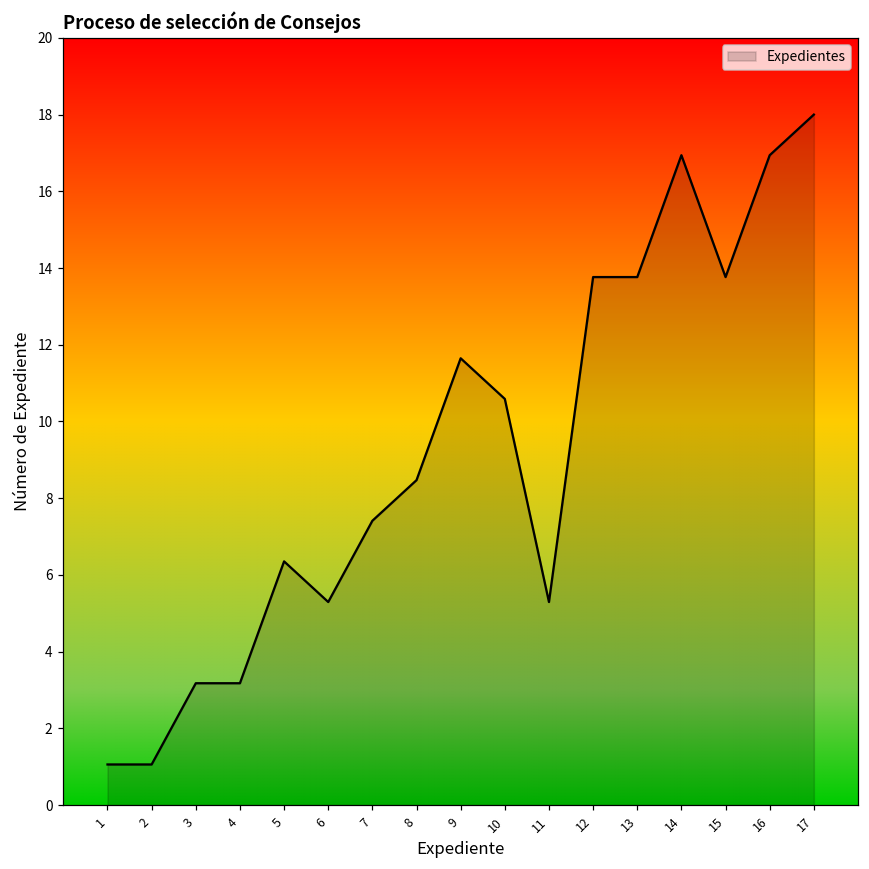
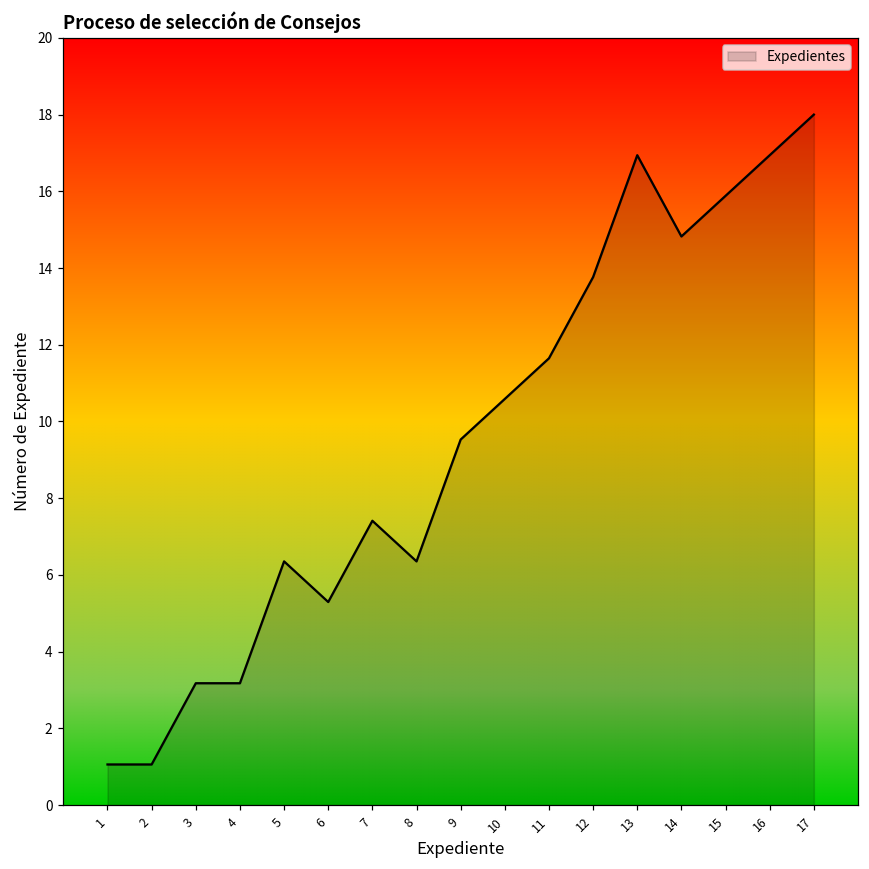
8: 8.5 -> 6.4
9: 11.6 -> 9.5
11: 5.3 -> 11.6
13: 13.8 -> 16.9
14: 16.9 -> 14.8
15: 13.8 -> 15.9
